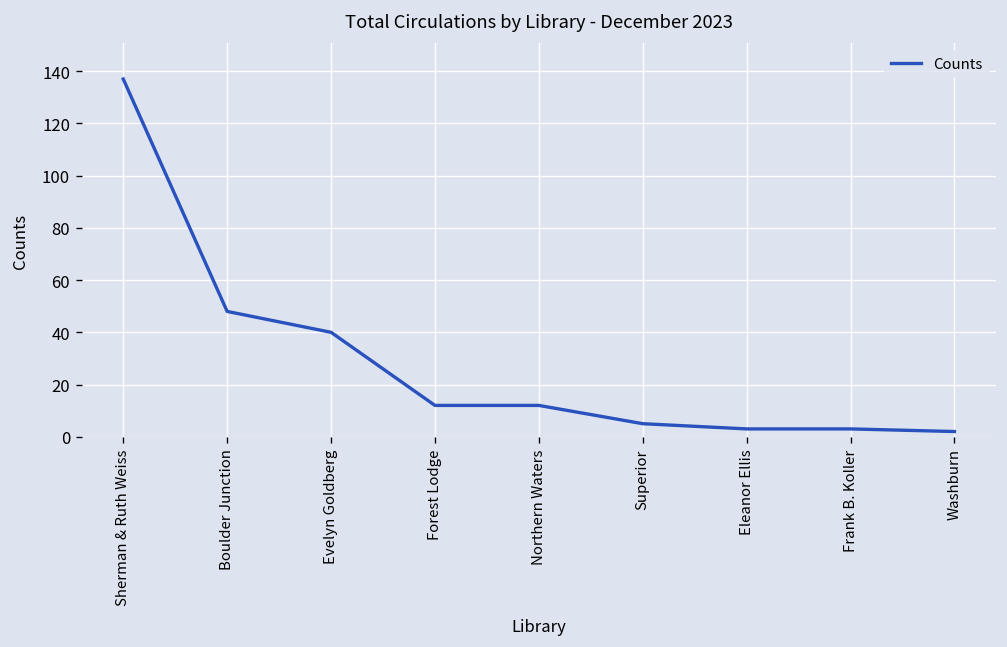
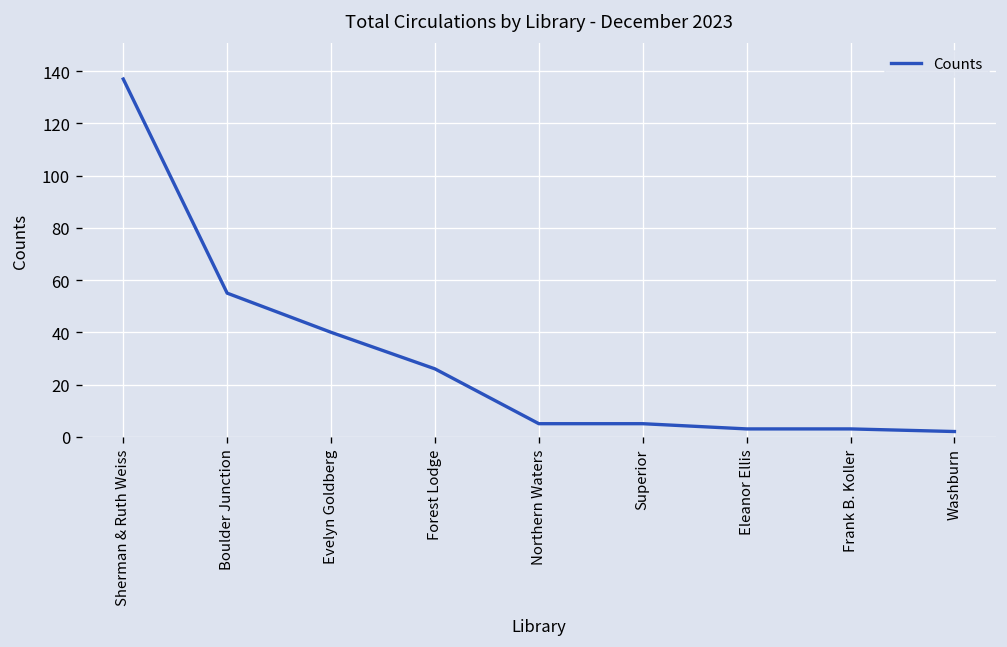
Boulder Junction: 48 -> 55
Forest Lodge: 12 -> 26
Northern Waters: 12 -> 5
